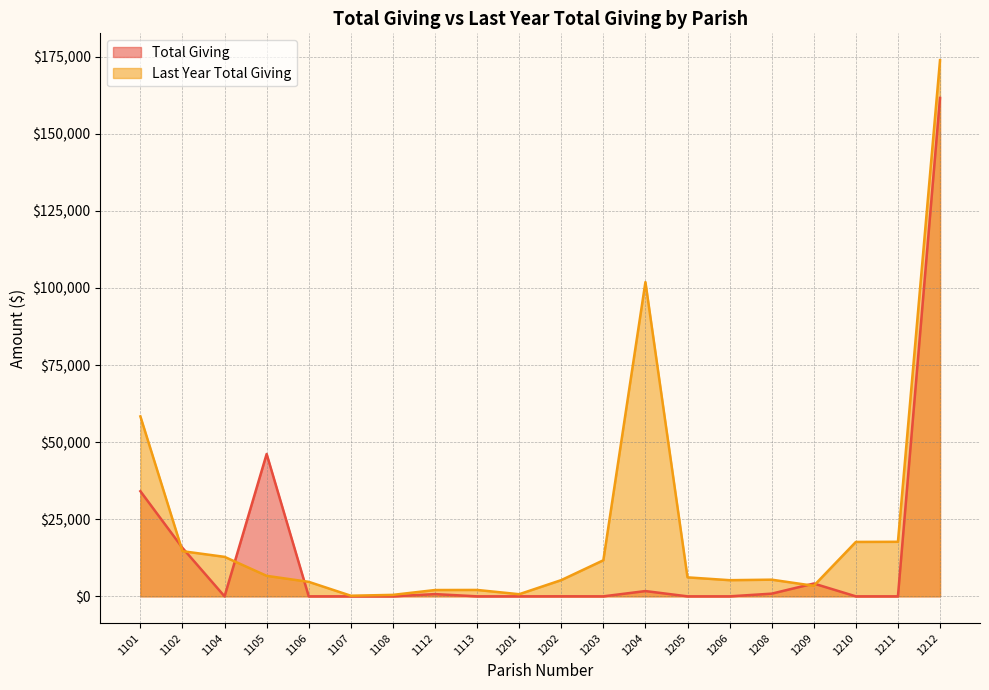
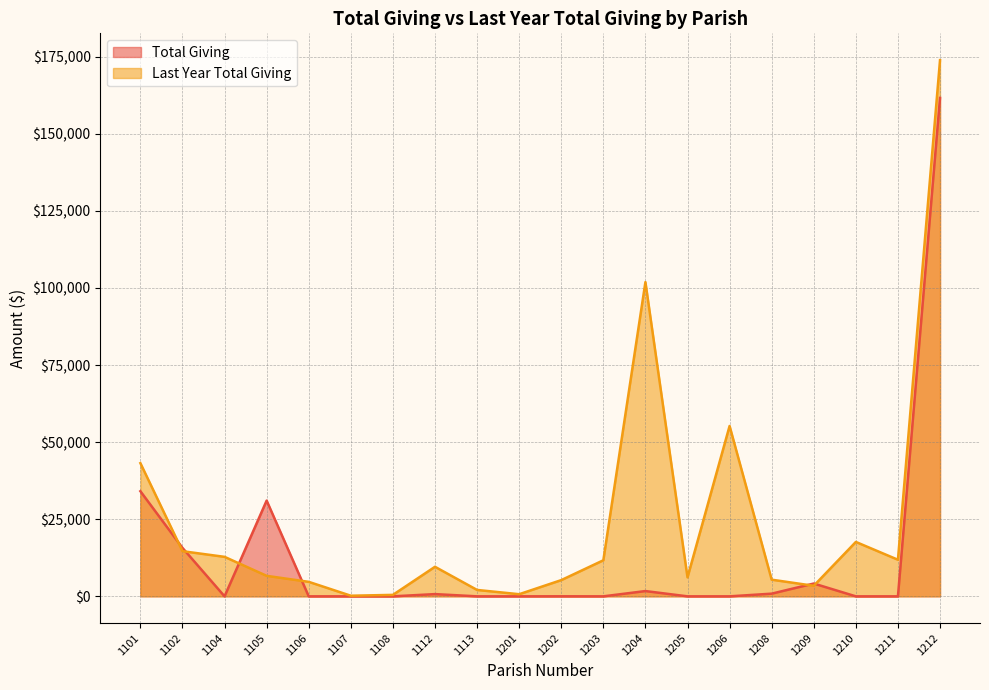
Last Year Total Giving, 1101: $58,000 -> $43,000
Total Giving, 1105: $46,000 -> $31,000
Last Year Total Giving, 1112: $2,000 -> $10,000
Last Year Total Giving, 1206: $5,000 -> $55,000
Last Year Total Giving, 1211: $18,000 -> $12,000
